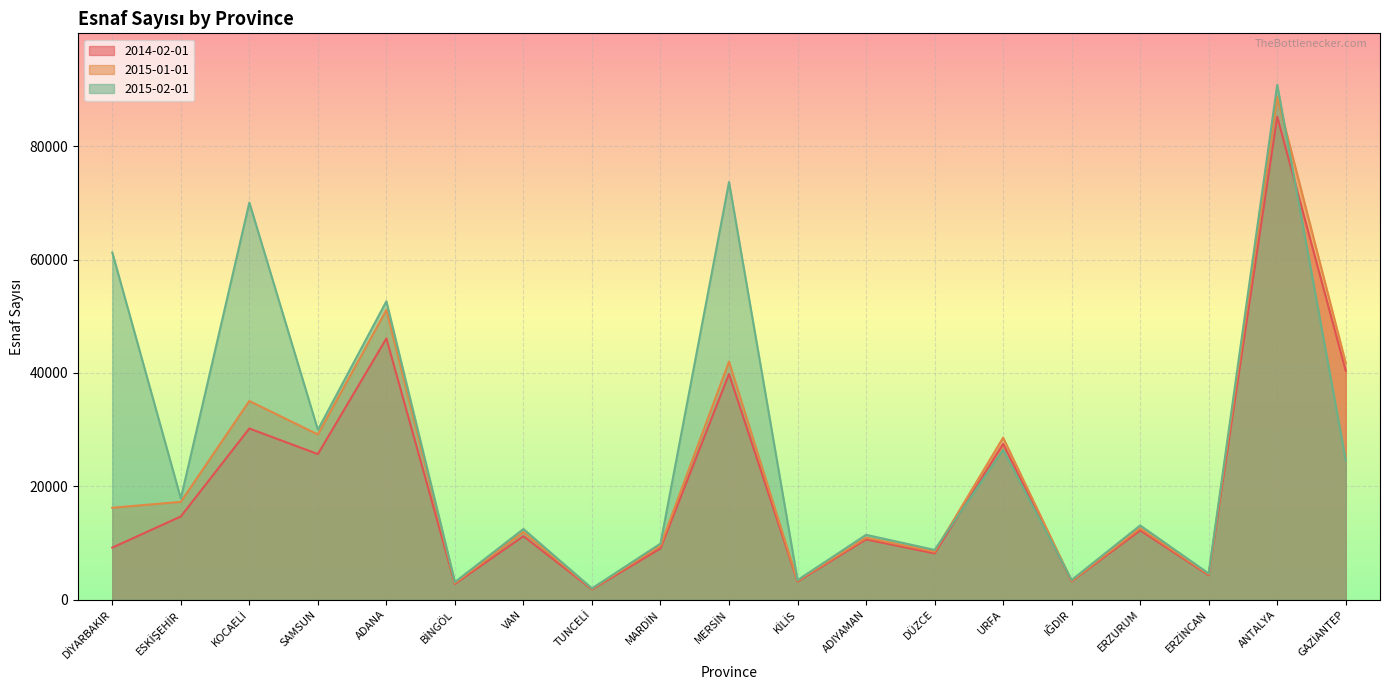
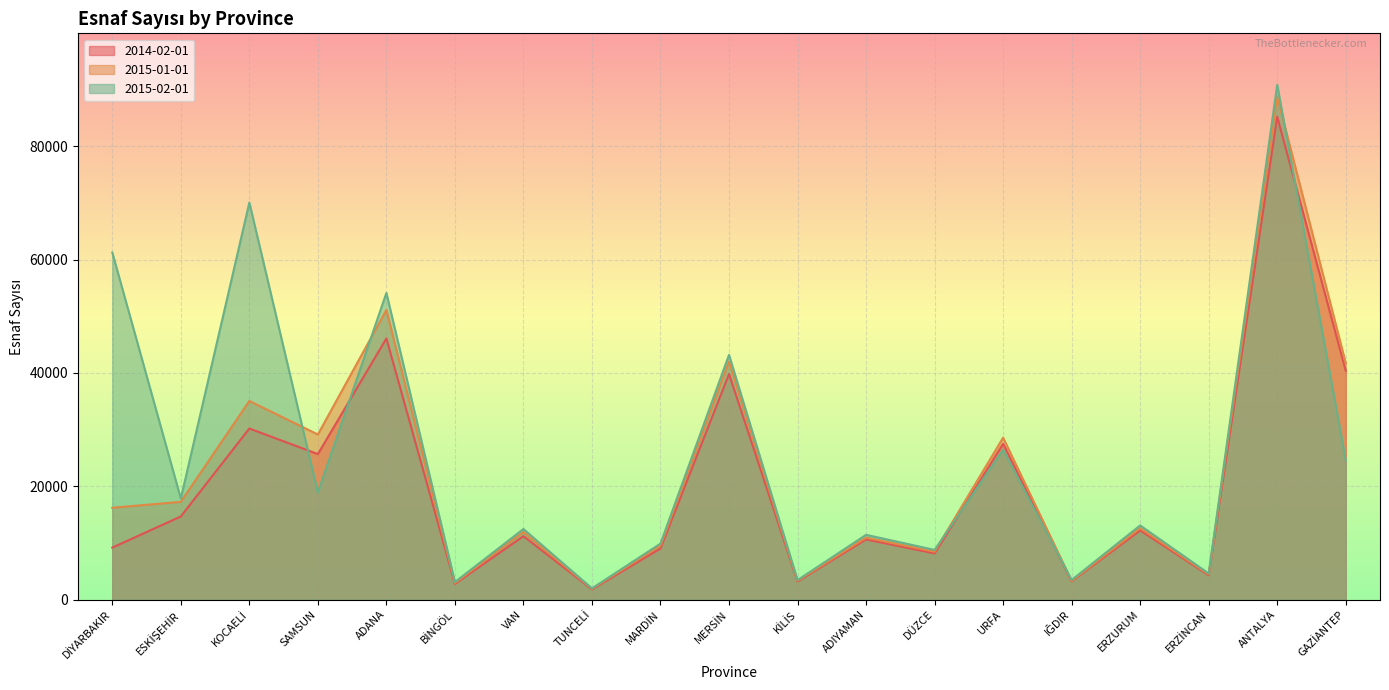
2015-02-01, SAMSUN: 30000 -> 19000
2015-02-01, ADANA: 53000 -> 54000
2015-02-01, MERSİN: 74000 -> 43000
